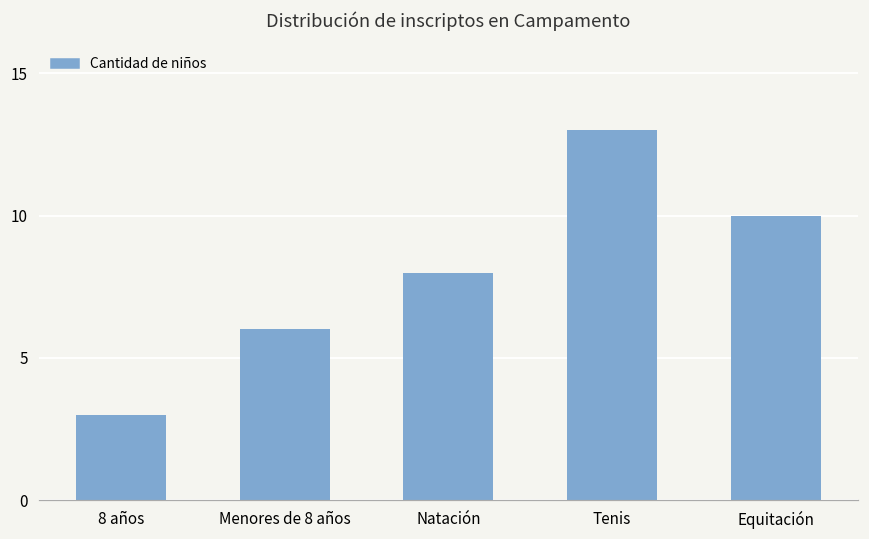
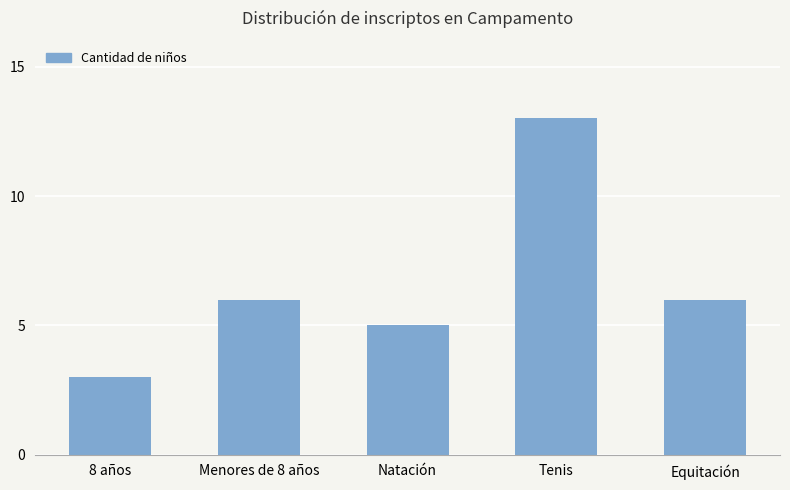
Natación: 8 -> 5
Equitación: 10 -> 6
